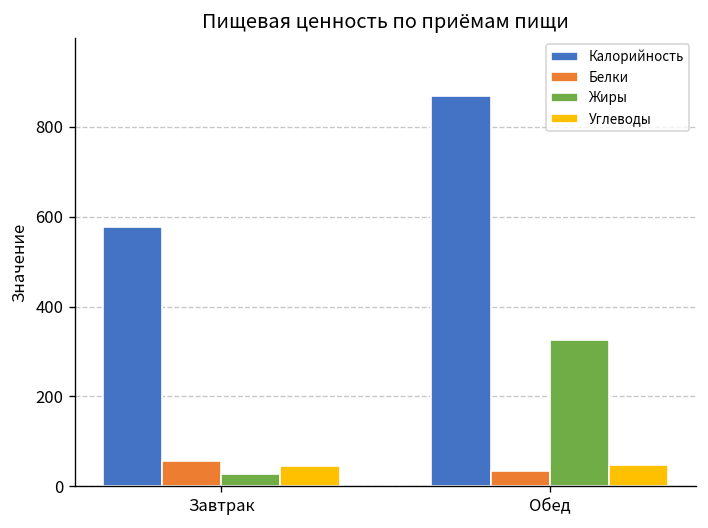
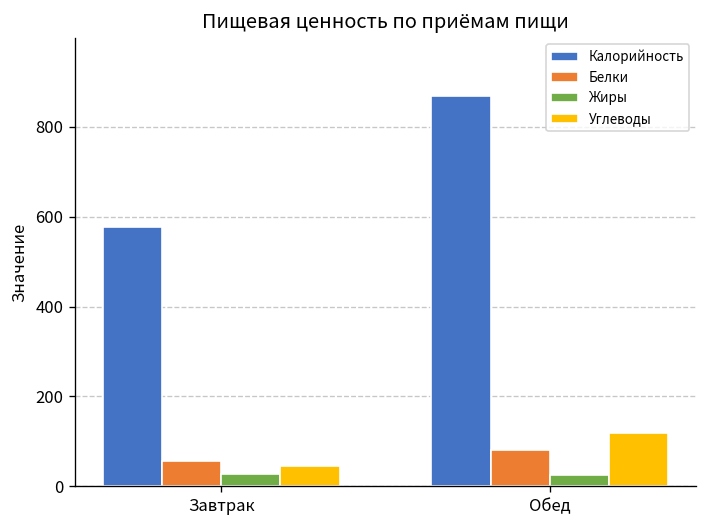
Белки, Обед: 30 -> 80
Жиры, Обед: 330 -> 20
Углеводы, Обед: 50 -> 120
